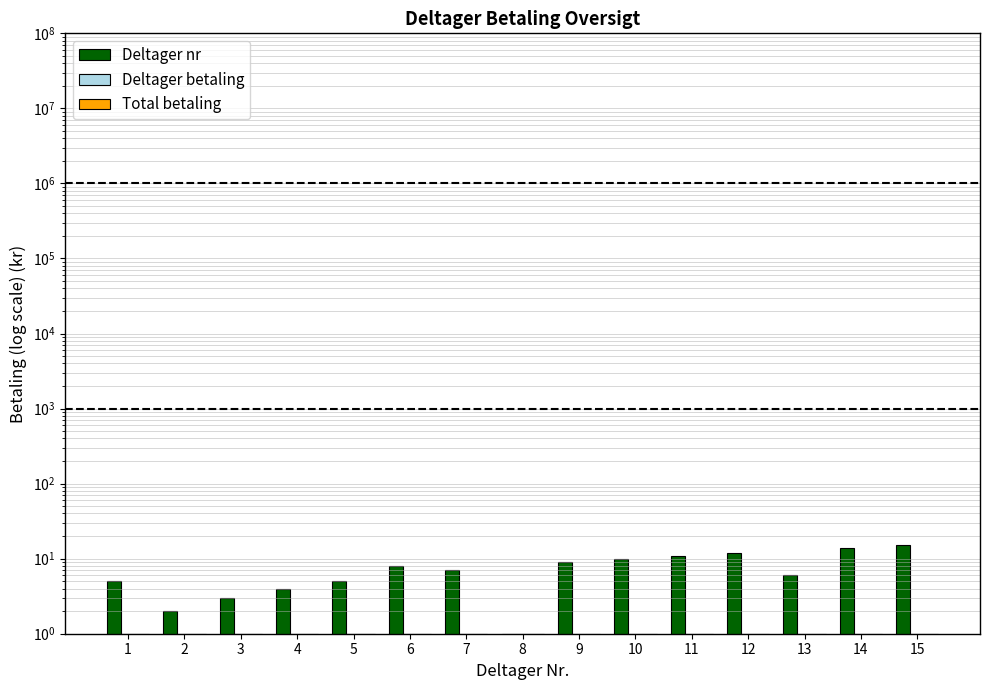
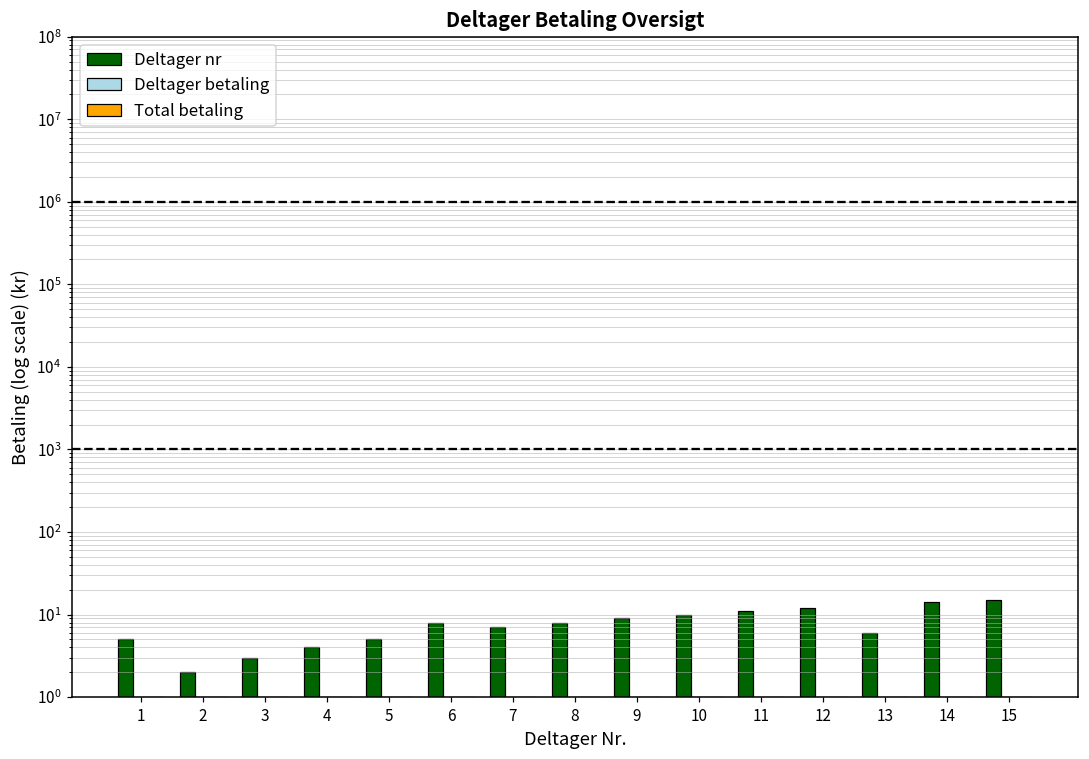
Deltager nr, 8: 1 -> 8
